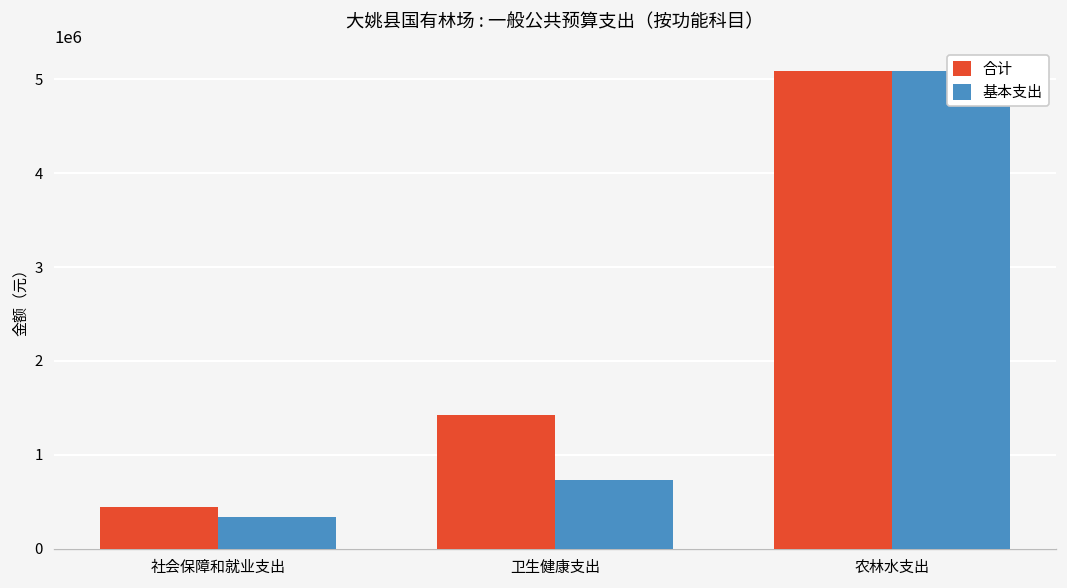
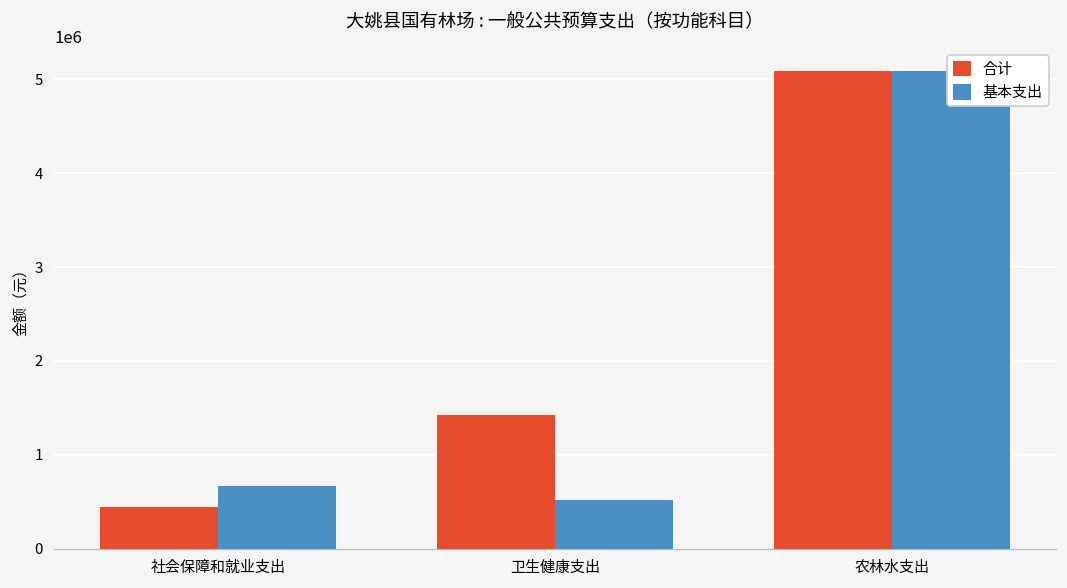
基本支出, 社会保障和就业支出: 300000 -> 700000
基本支出, 卫生健康支出: 700000 -> 500000
